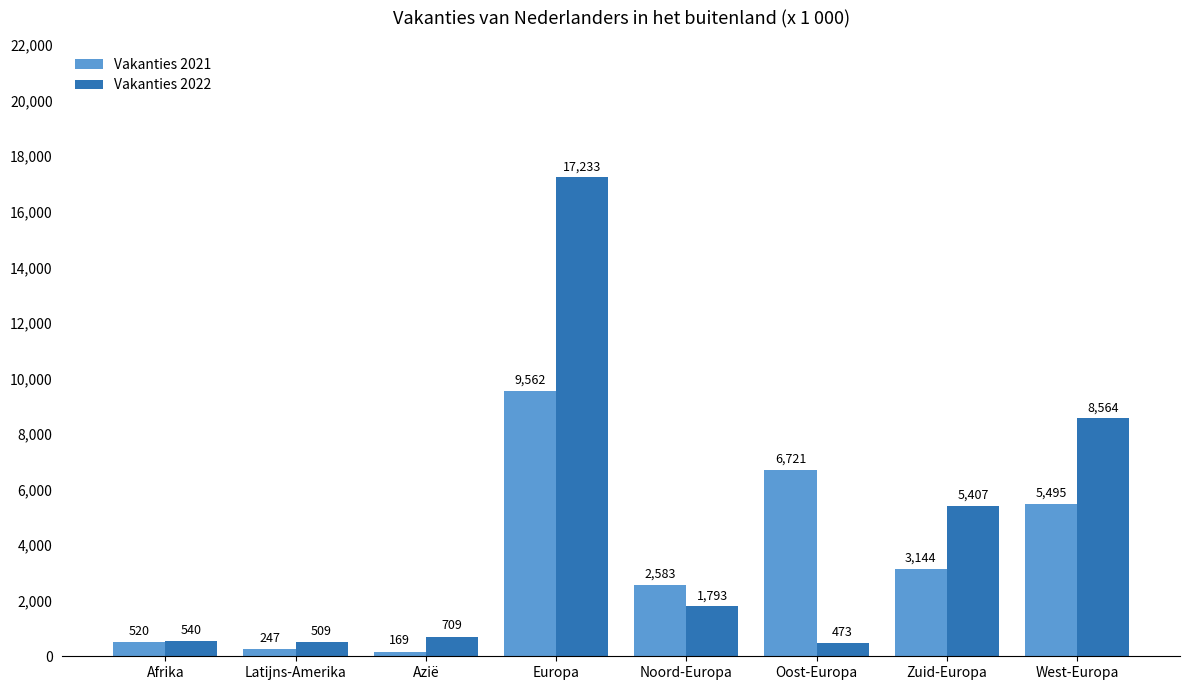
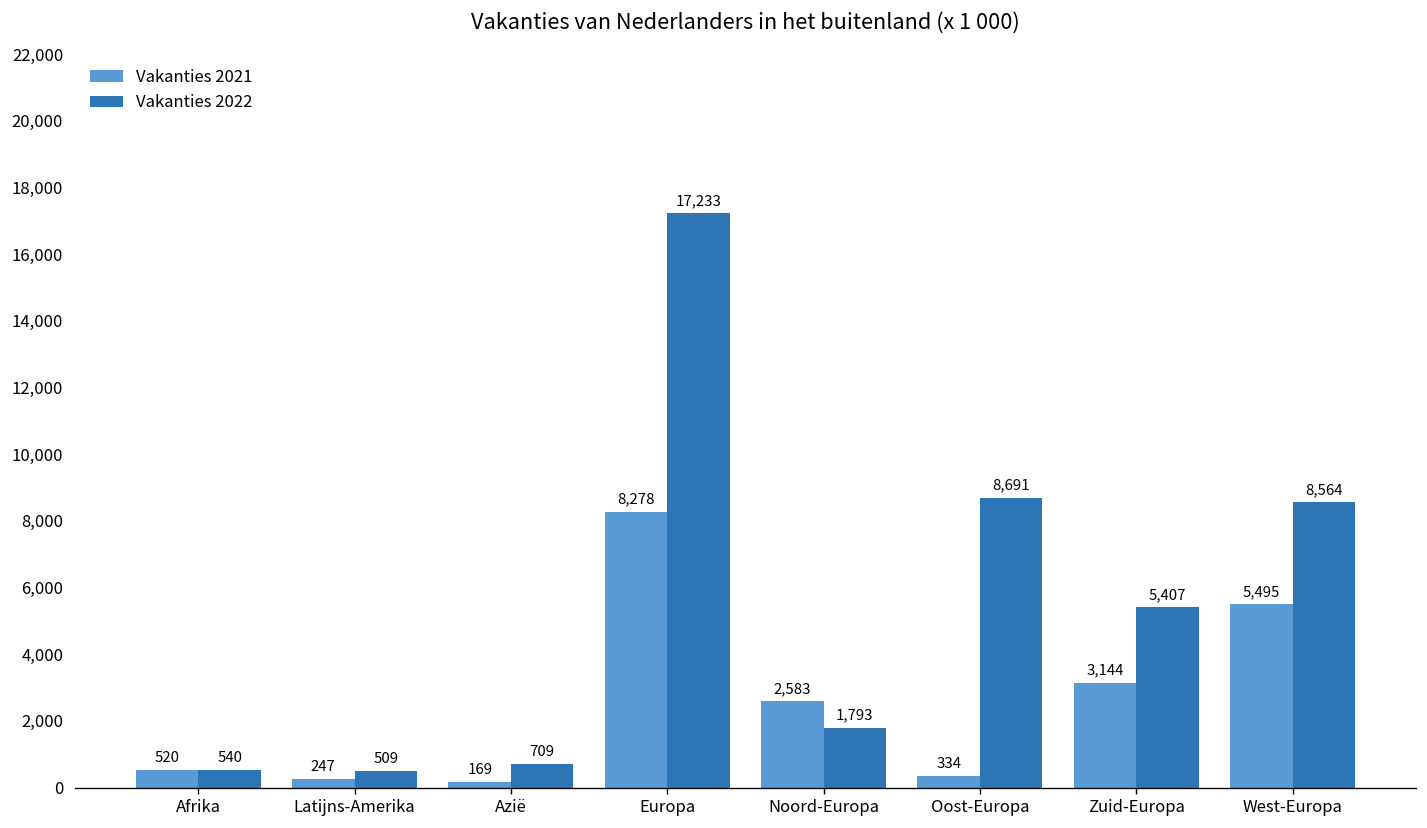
Vakanties 2021, Europa: 9,562 -> 8,278
Vakanties 2021, Oost-Europa: 6,721 -> 334
Vakanties 2022, Oost-Europa: 473 -> 8,691
